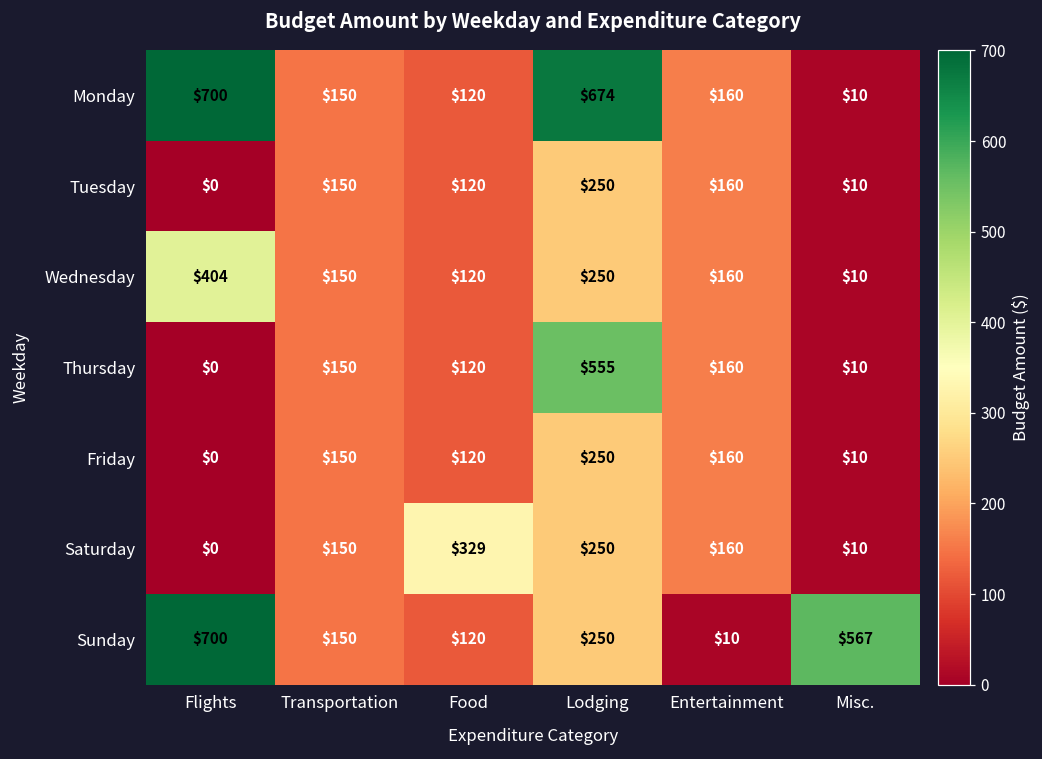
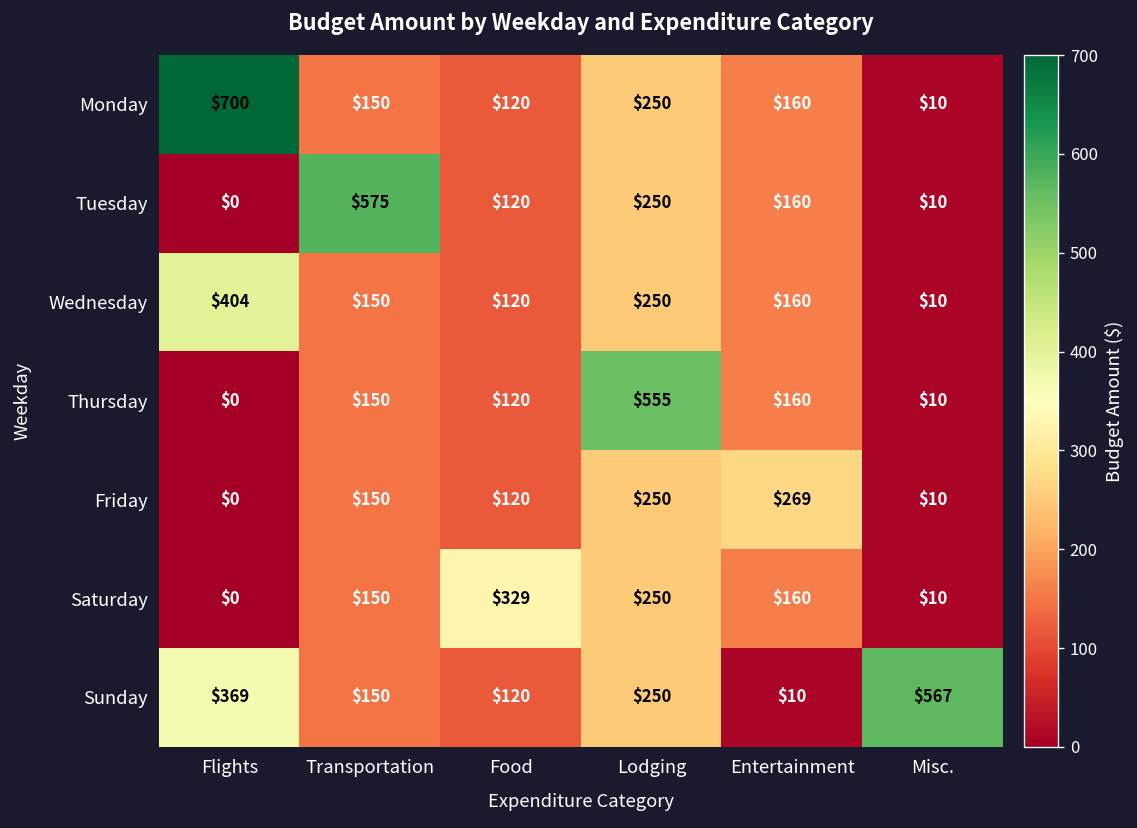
Monday, Lodging: $674 -> $250
Tuesday, Transportation: $150 -> $575
Friday, Entertainment: $160 -> $269
Sunday, Flights: $700 -> $369
